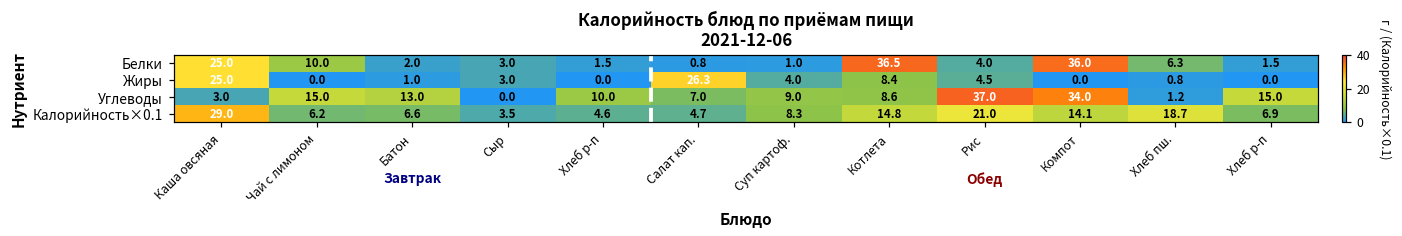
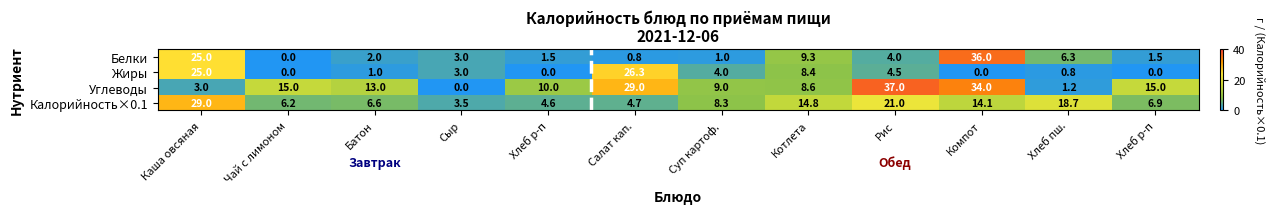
Белки, Чай с лимоном: 10.0 -> 0.0
Белки, Котлета: 36.5 -> 9.3
Углеводы, Салат кап.: 7.0 -> 29.0
